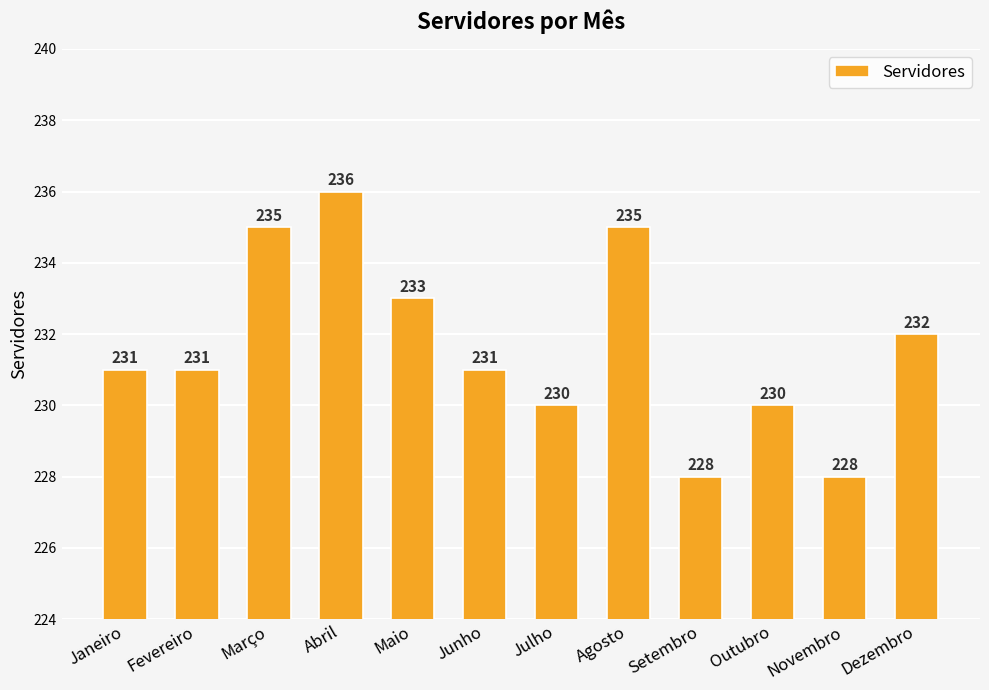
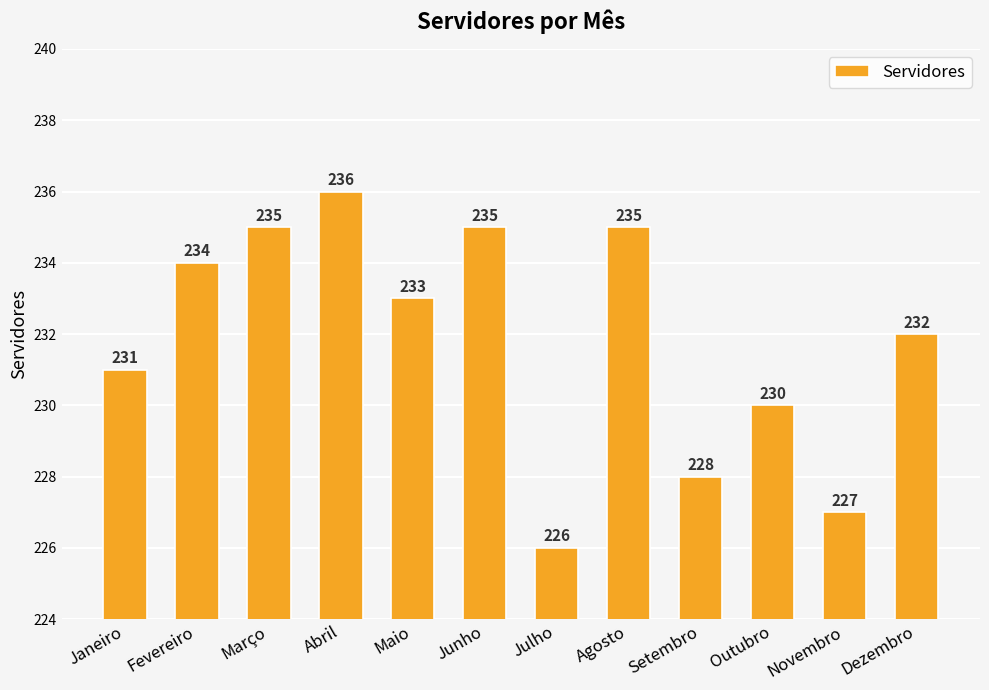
Fevereiro: 231 -> 234
Junho: 231 -> 235
Julho: 230 -> 226
Novembro: 228 -> 227
